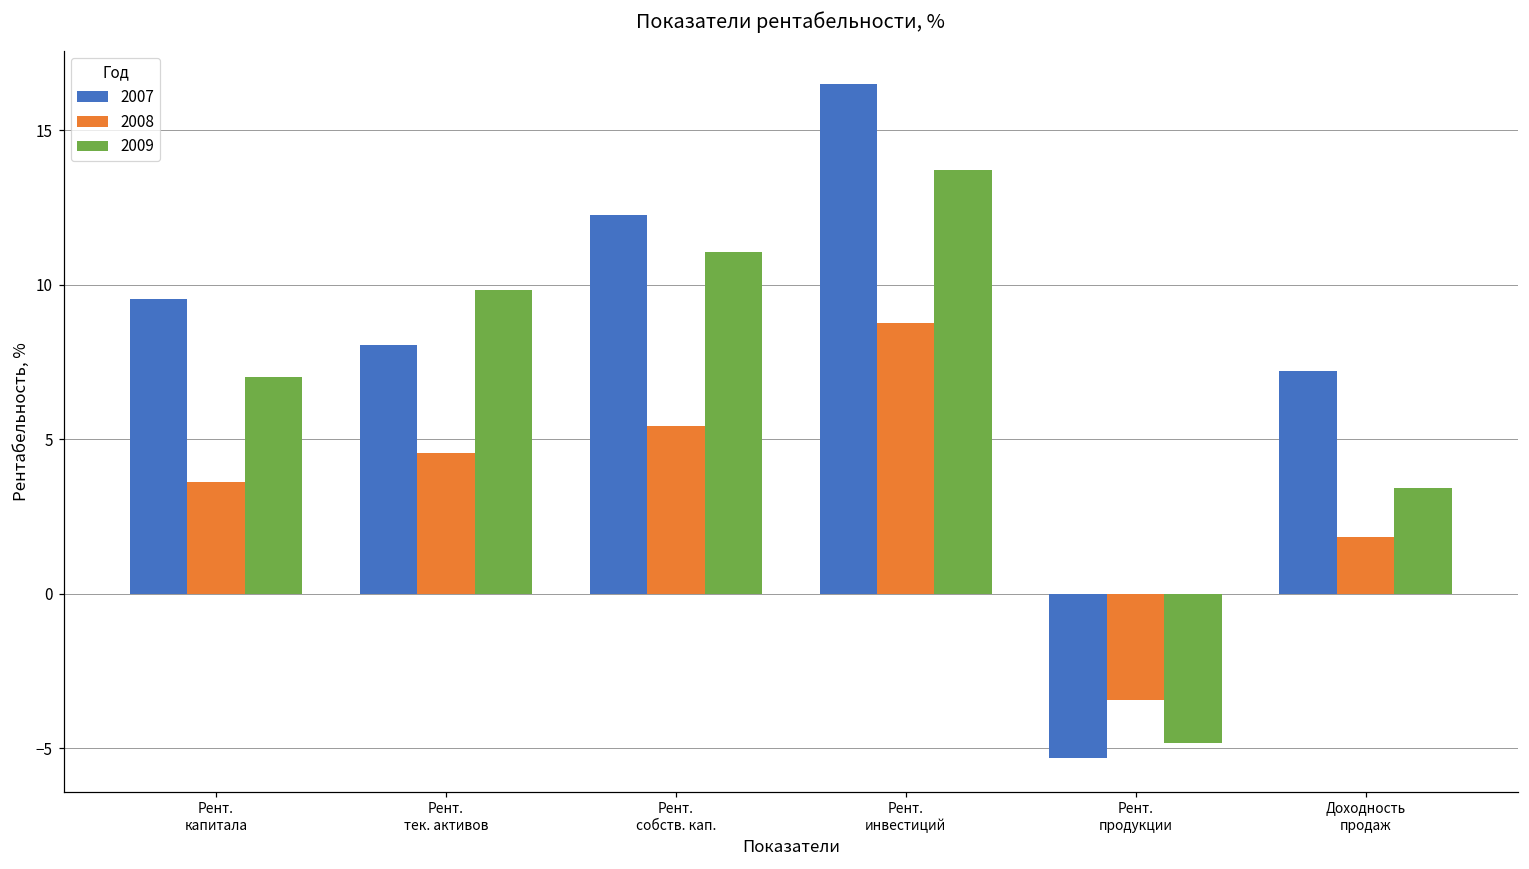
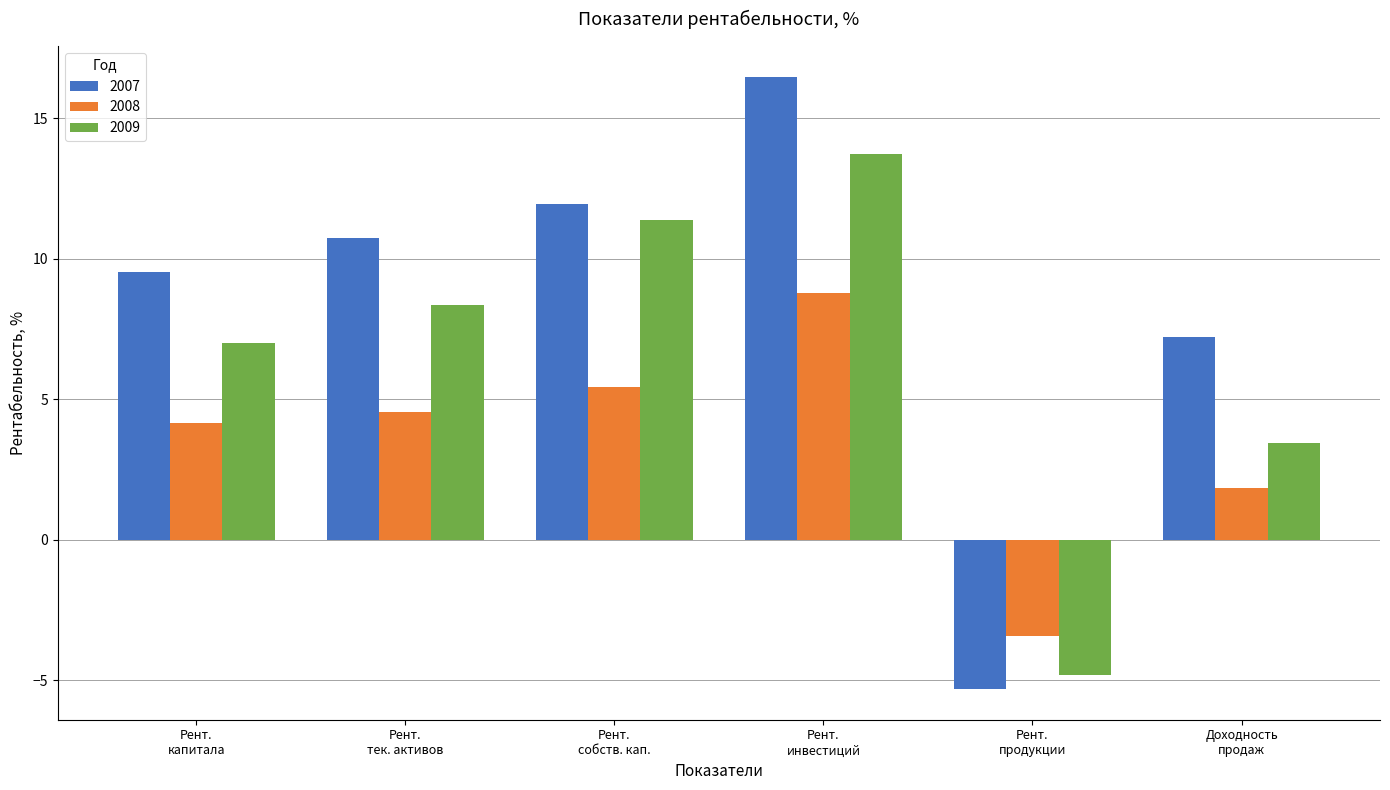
2008, Рент. капитала: 3.6 -> 4.2
2007, Рент. тек. активов: 8.1 -> 10.7
2009, Рент. тек. активов: 9.8 -> 8.4
2007, Рент. собств. кап.: 12.3 -> 12.0
2009, Рент. собств. кап.: 11.1 -> 11.4
